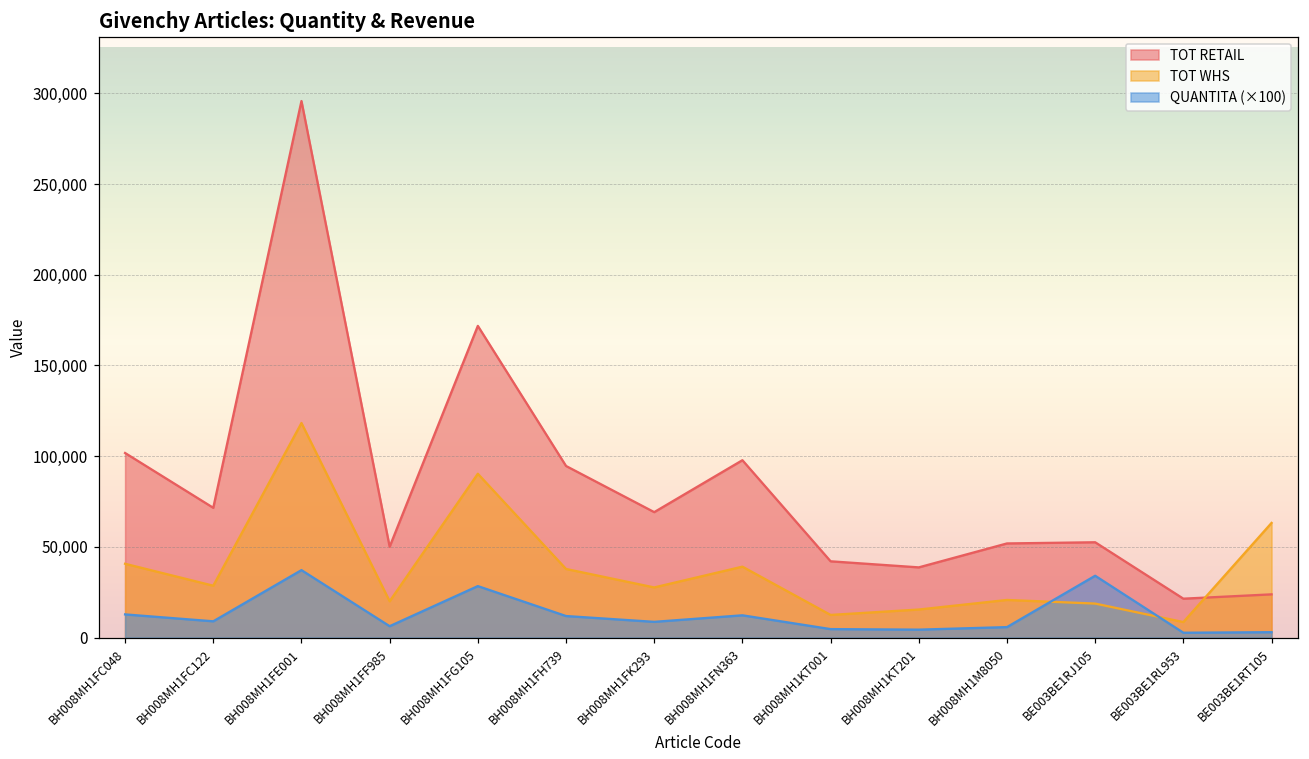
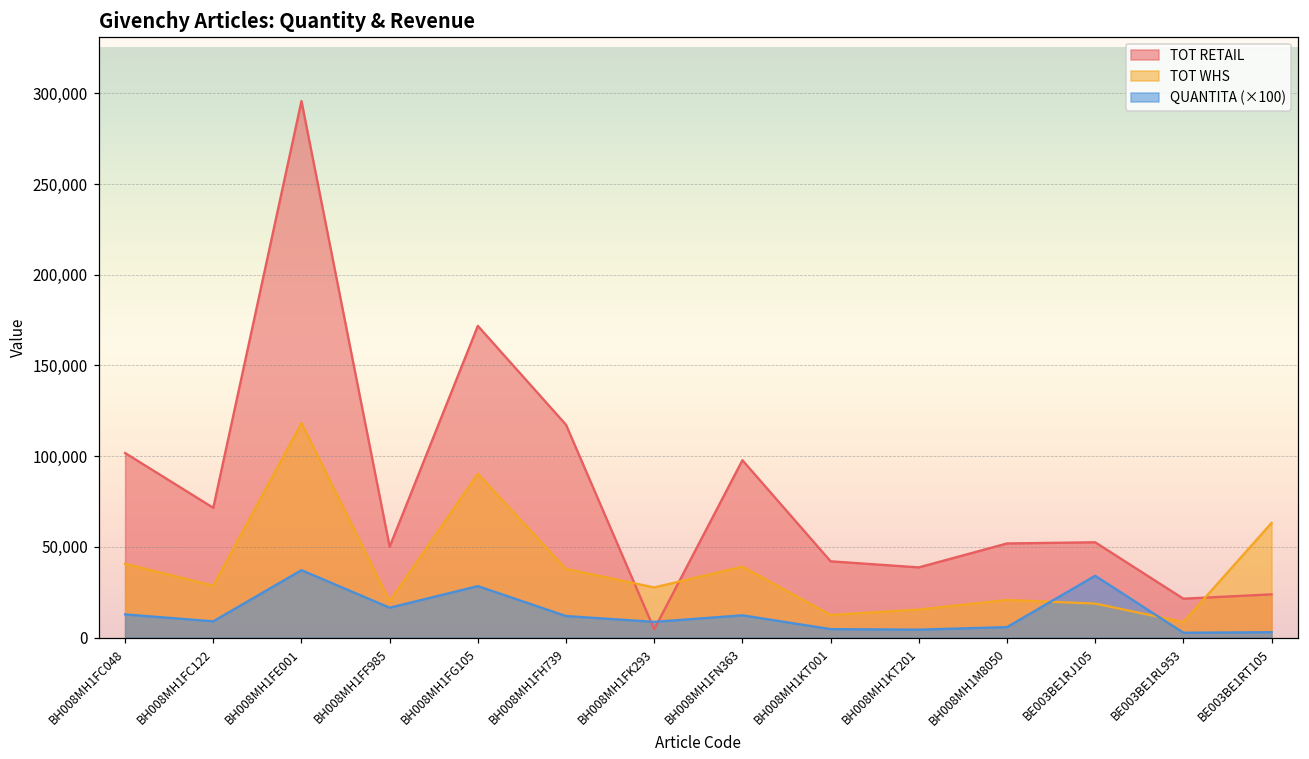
QUANTITA (×100), BH008MH1FF985: 6,000 -> 17,000
TOT RETAIL, BH008MH1FH739: 95,000 -> 117,000
TOT RETAIL, BH008MH1FK293: 69,000 -> 5,000
